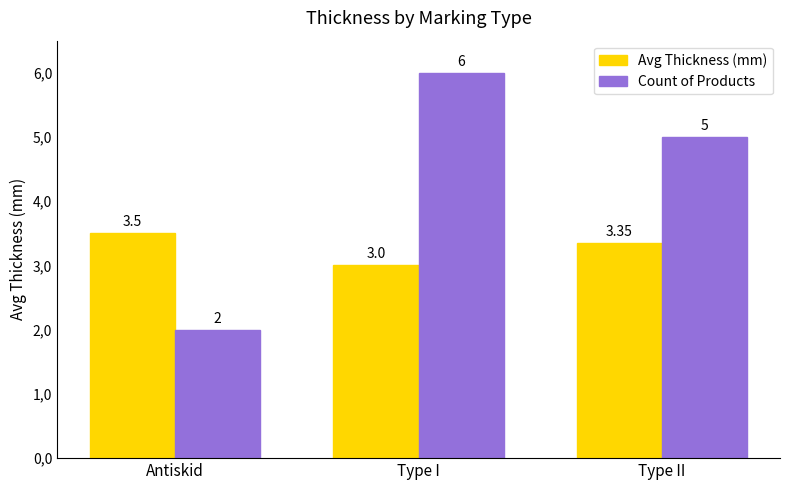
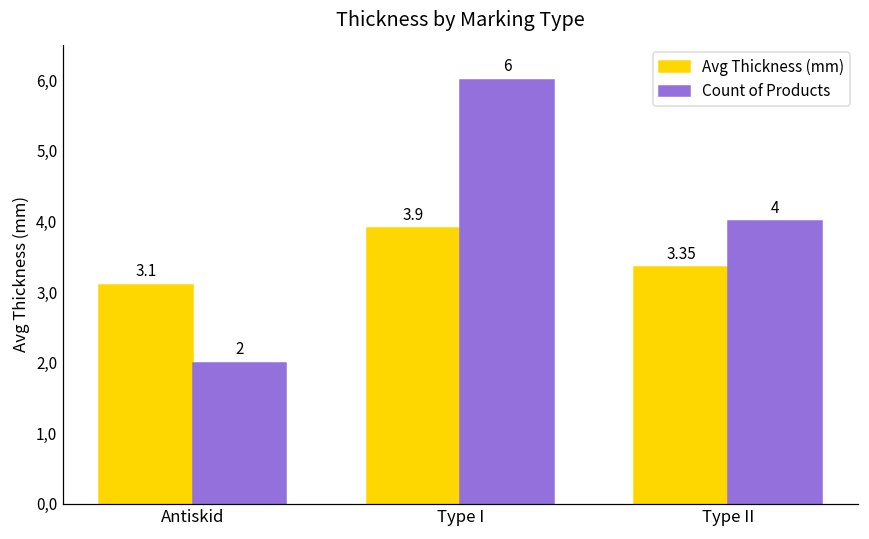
Avg Thickness (mm), Antiskid: 3.5 -> 3.1
Avg Thickness (mm), Type I: 3.0 -> 3.9
Count of Products, Type II: 5 -> 4
